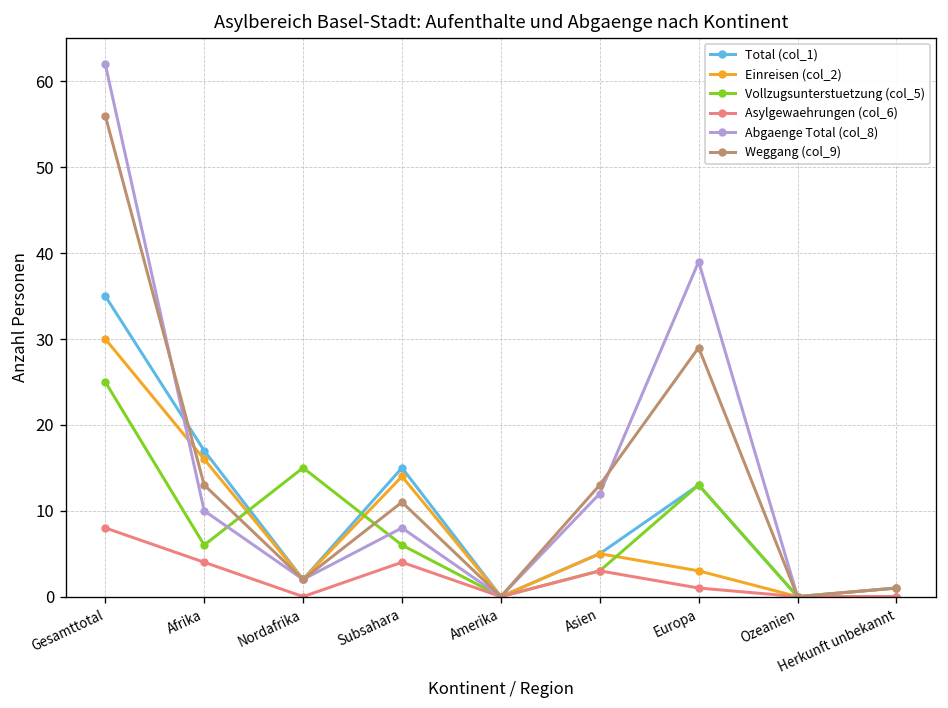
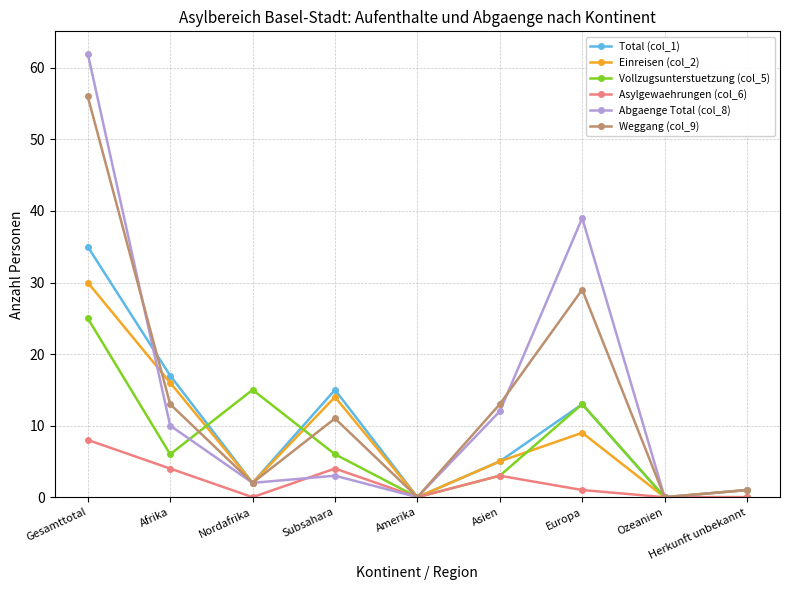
Abgaenge Total (col_8), Subsahara: 8 -> 3
Einreisen (col_2), Europa: 3 -> 9
